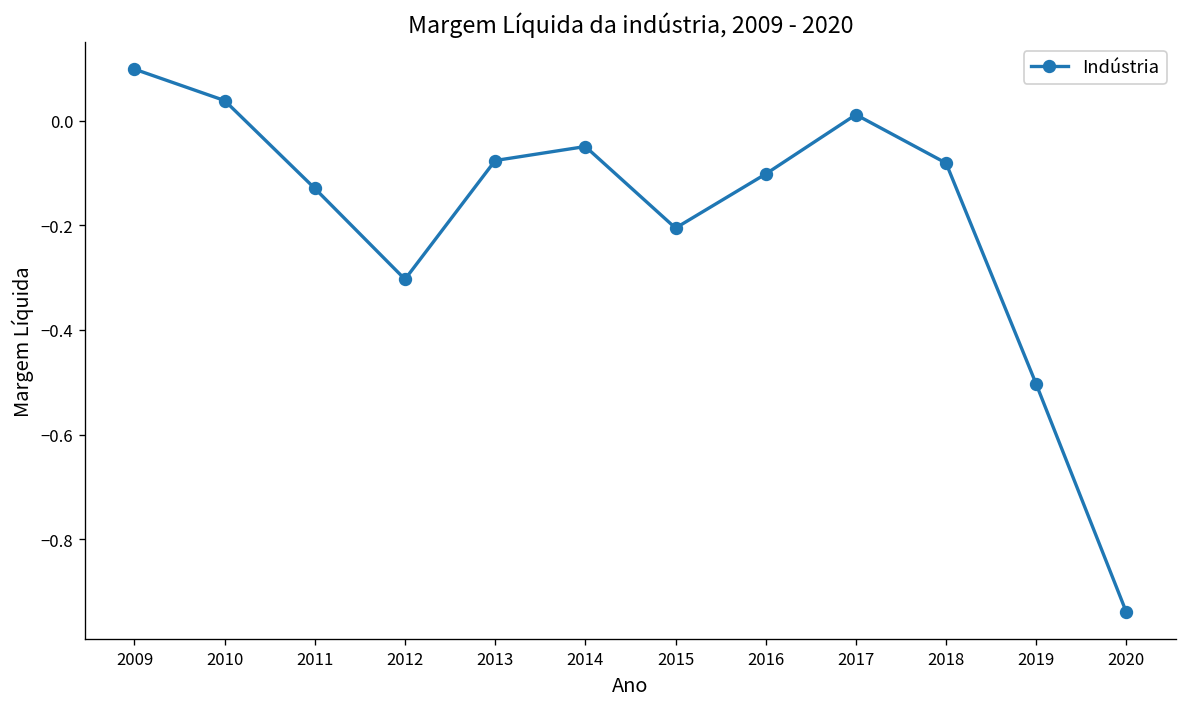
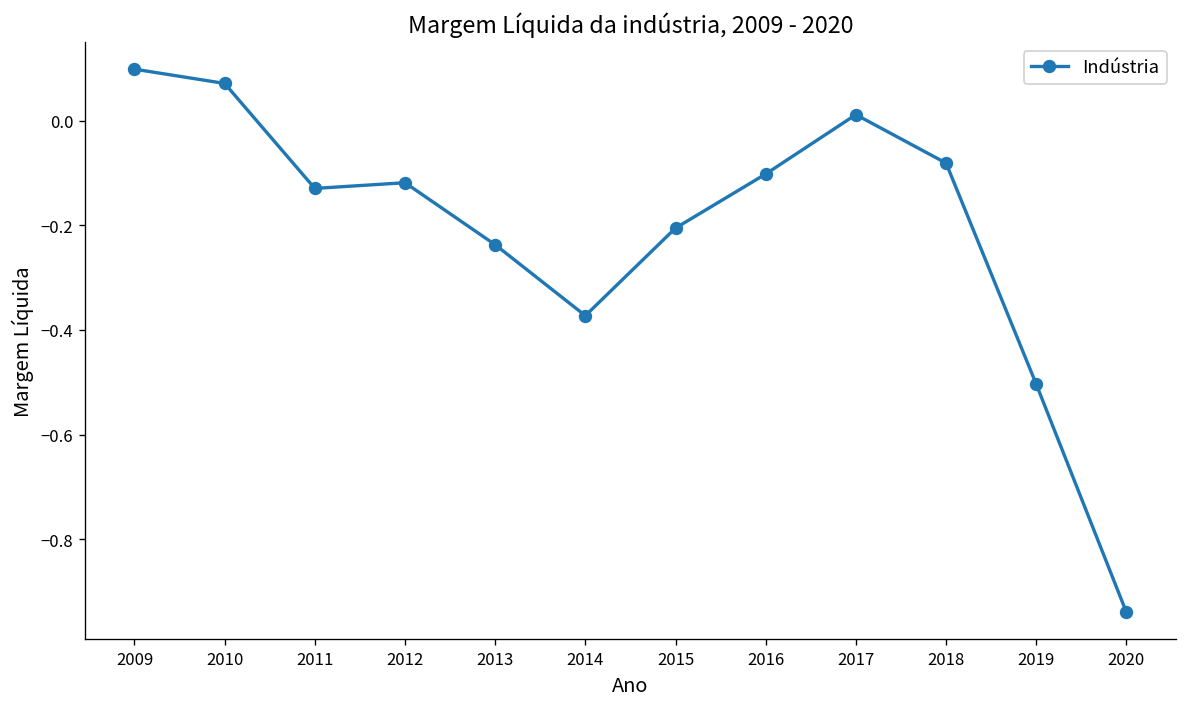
2010: 0.04 -> 0.07
2012: -0.30 -> -0.12
2013: -0.08 -> -0.24
2014: -0.05 -> -0.37
